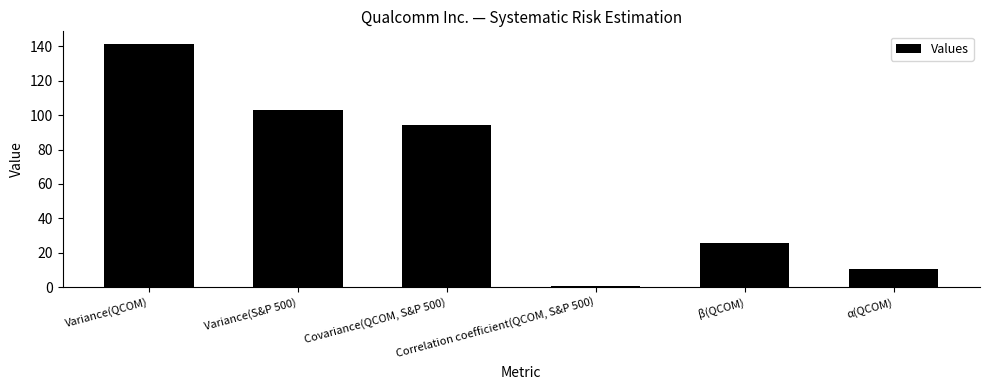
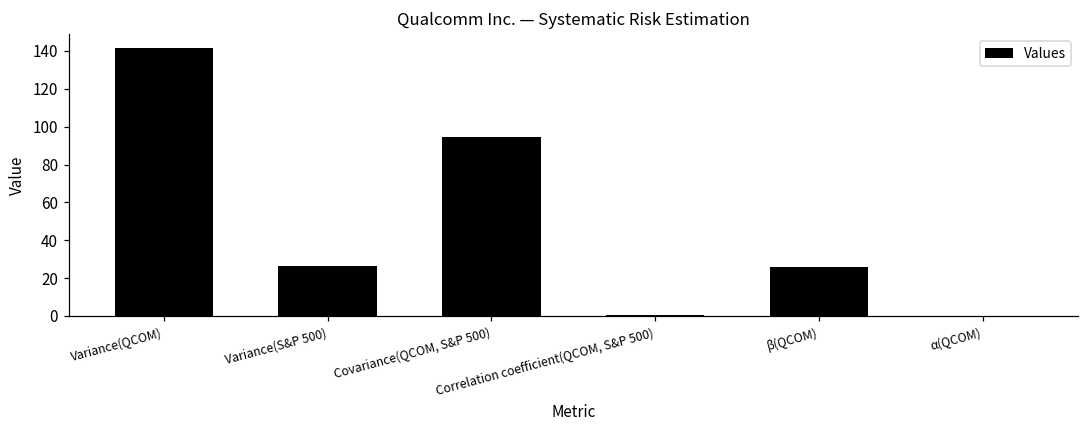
Variance(S&P 500): 103 -> 27
α(QCOM): 10 -> 0
